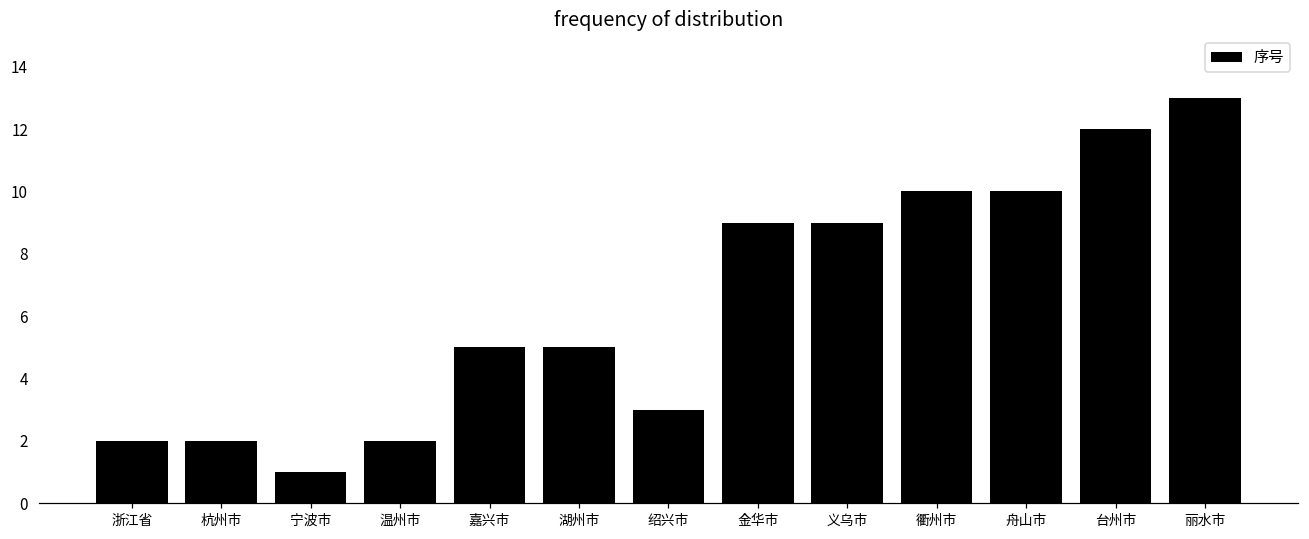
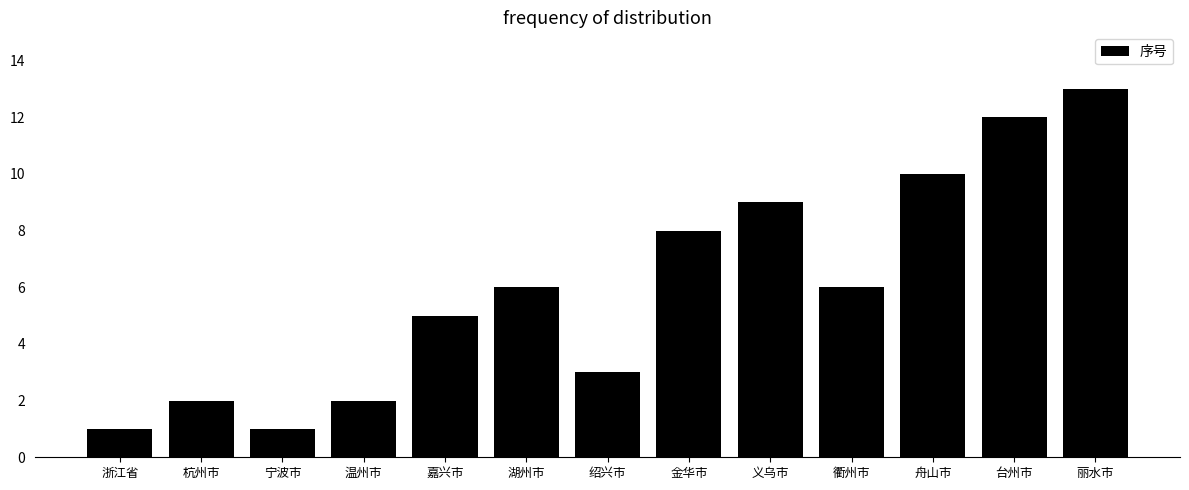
浙江省: 2 -> 1
湖州市: 5 -> 6
金华市: 9 -> 8
衢州市: 10 -> 6
